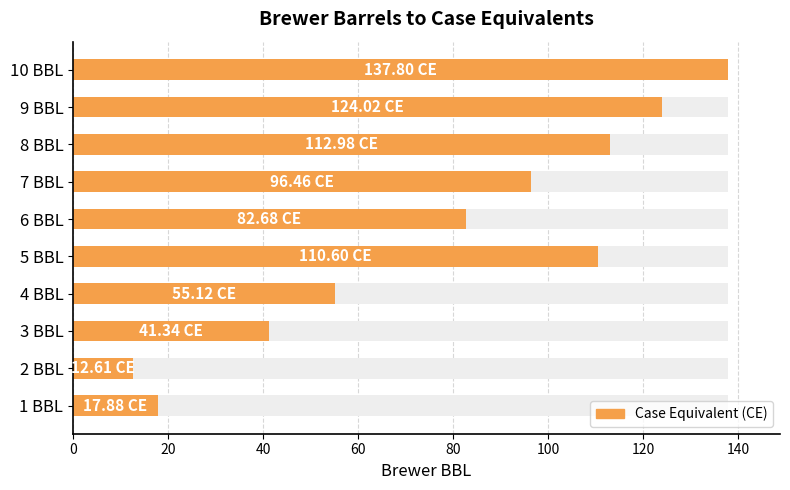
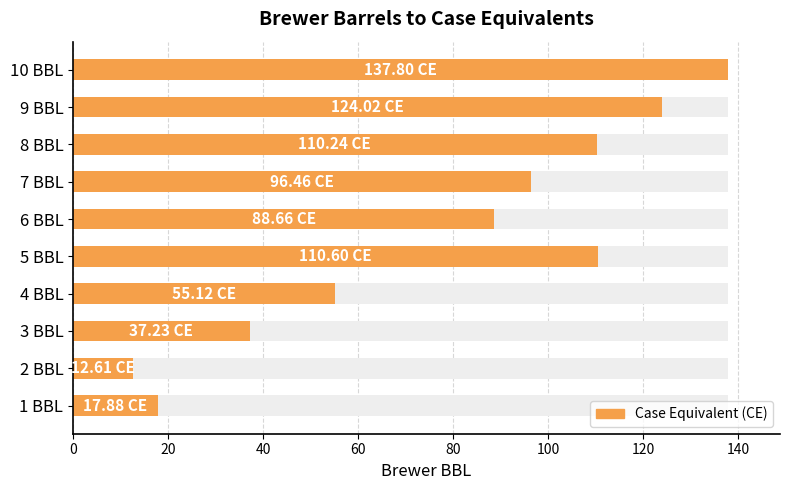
Case Equivalent (CE), 8 BBL: 112.98 -> 110.24
Case Equivalent (CE), 6 BBL: 82.68 -> 88.66
Case Equivalent (CE), 3 BBL: 41.34 -> 37.23
